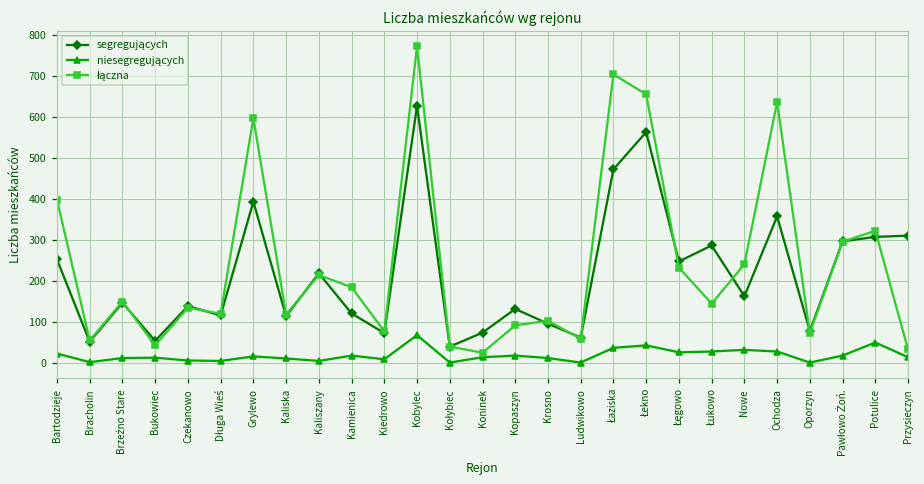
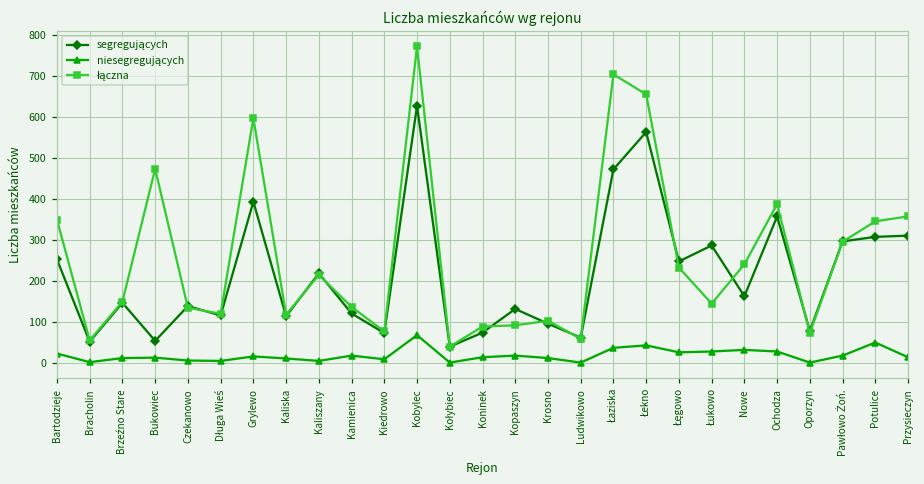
łączna, Bartodzieje: 400 -> 350
łączna, Bukowiec: 40 -> 470
łączna, Kamienica: 180 -> 140
łączna, Koninek: 20 -> 90
łączna, Ochodza: 640 -> 390
łączna, Potulice: 320 -> 350
łączna, Przysieczyn: 30 -> 360
